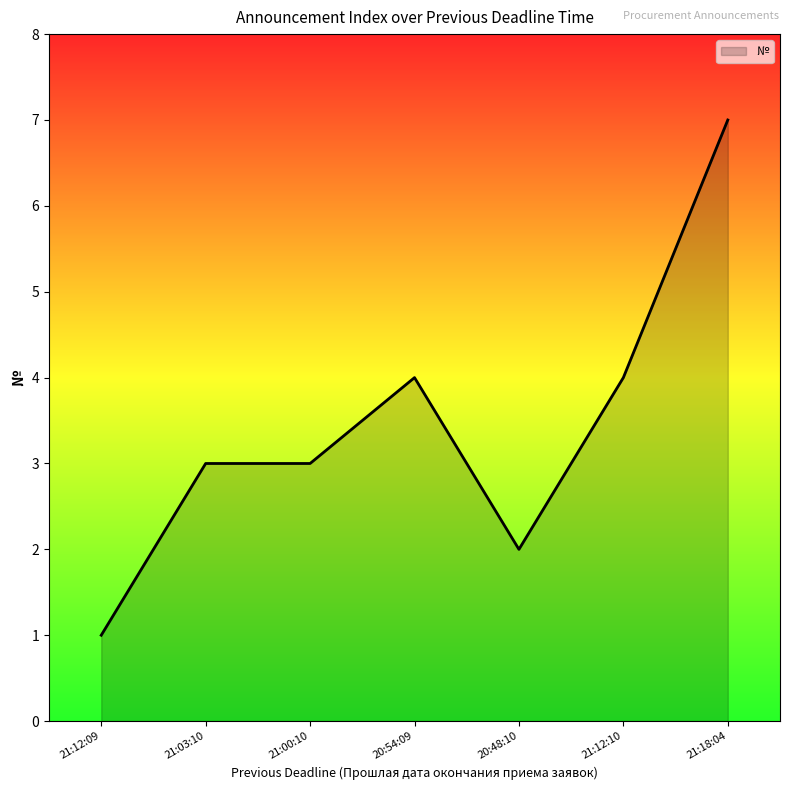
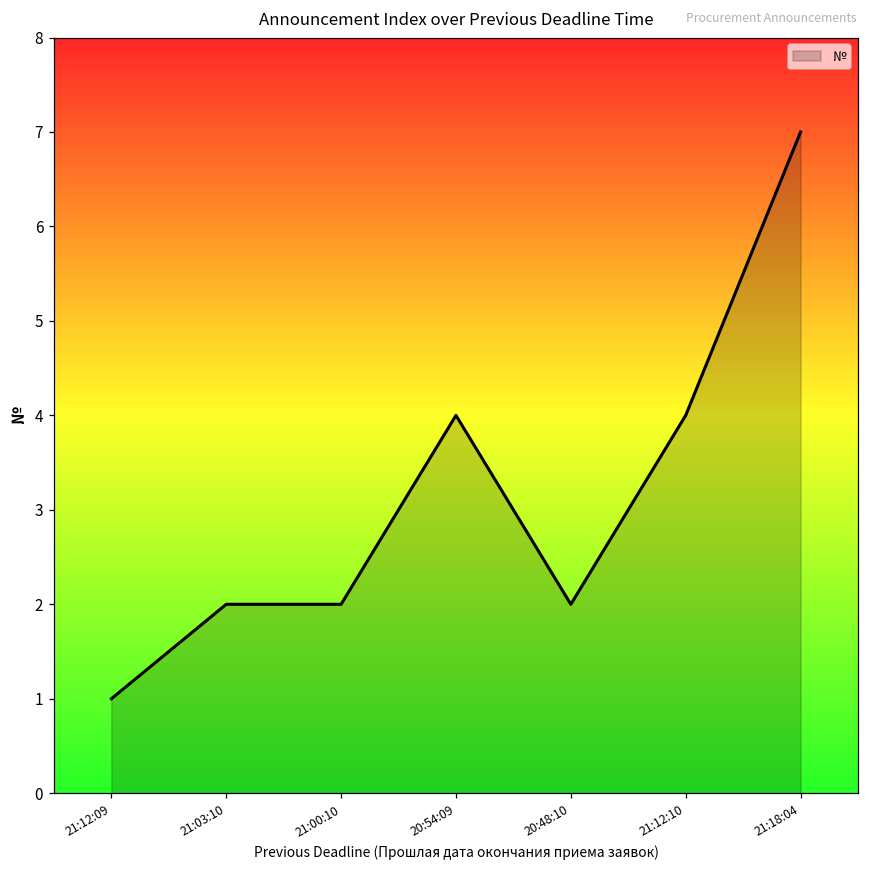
21:03:10: 3 -> 2
21:00:10: 3 -> 2
